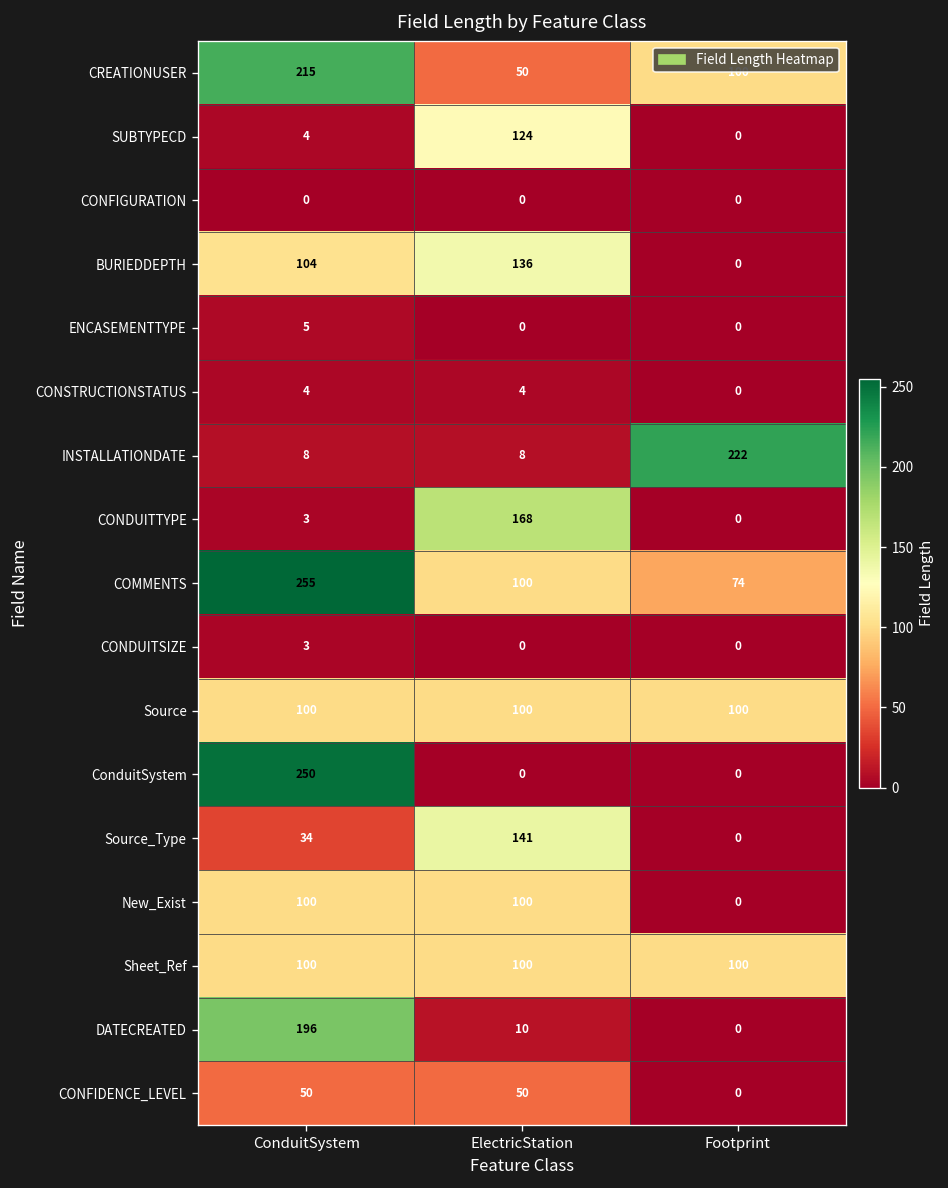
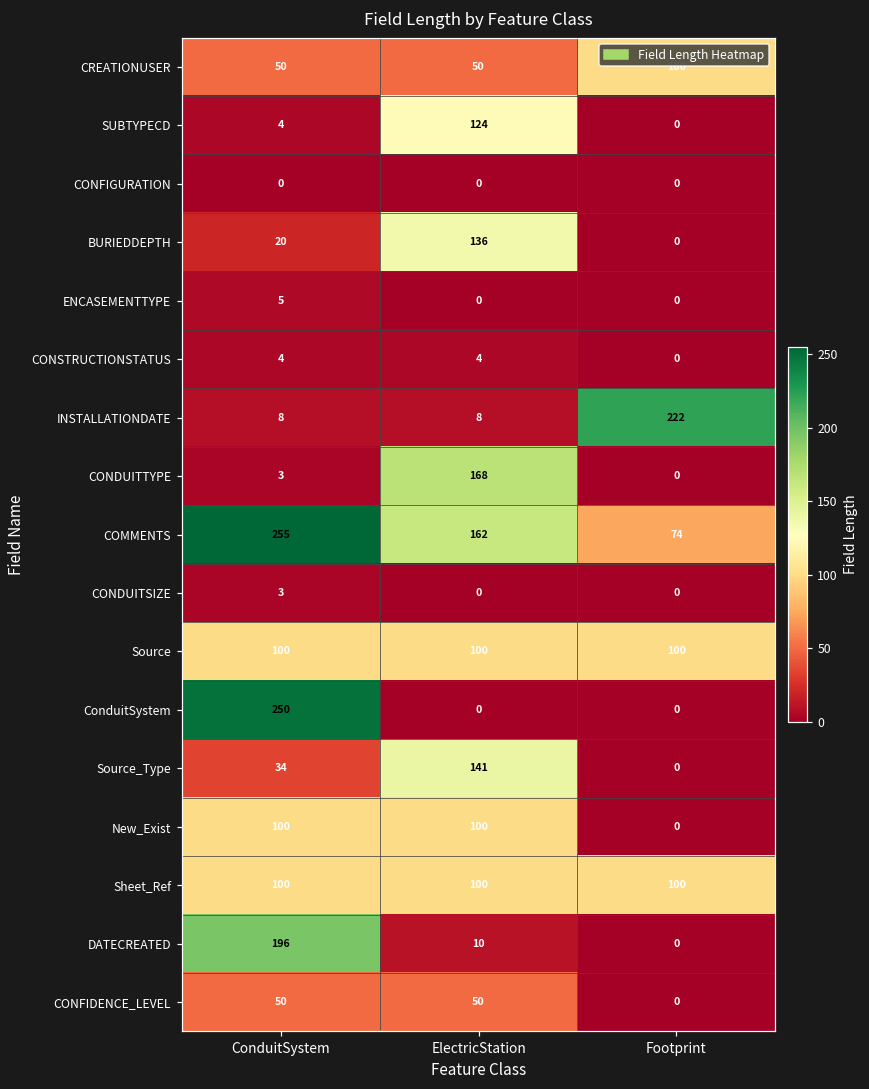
CREATIONUSER, ConduitSystem: 215 -> 50
BURIEDDEPTH, ConduitSystem: 104 -> 20
COMMENTS, ElectricStation: 100 -> 162
